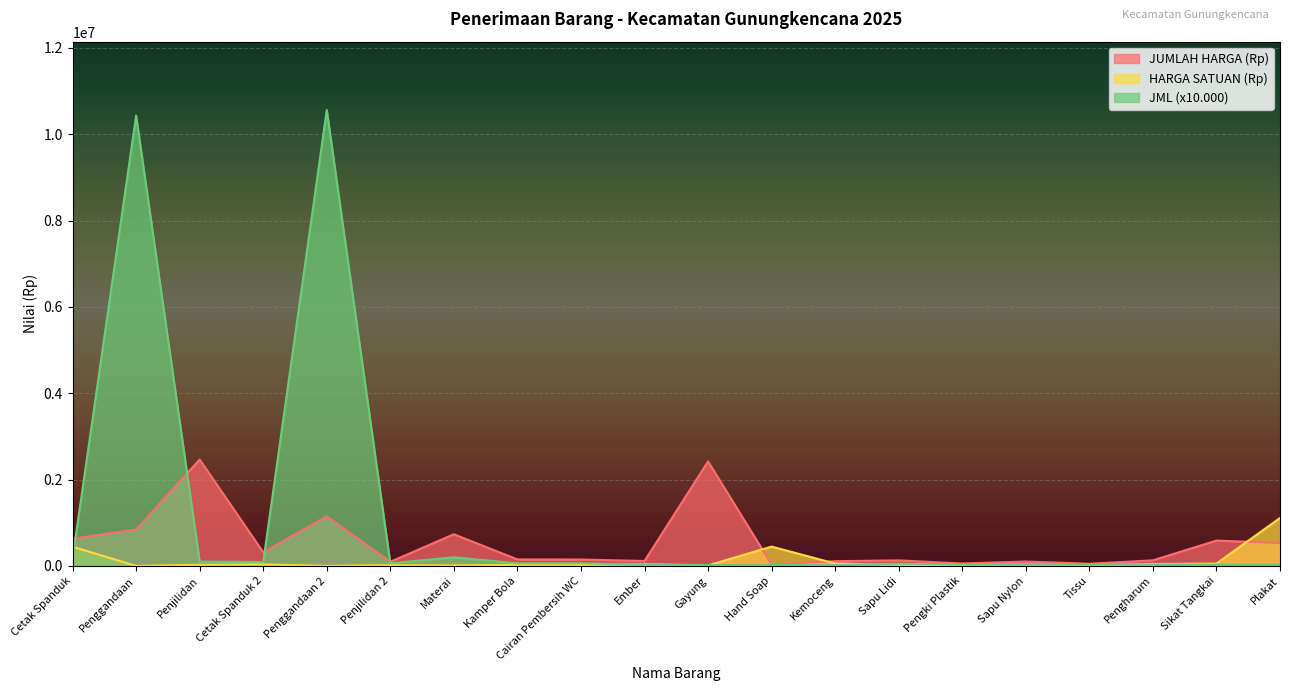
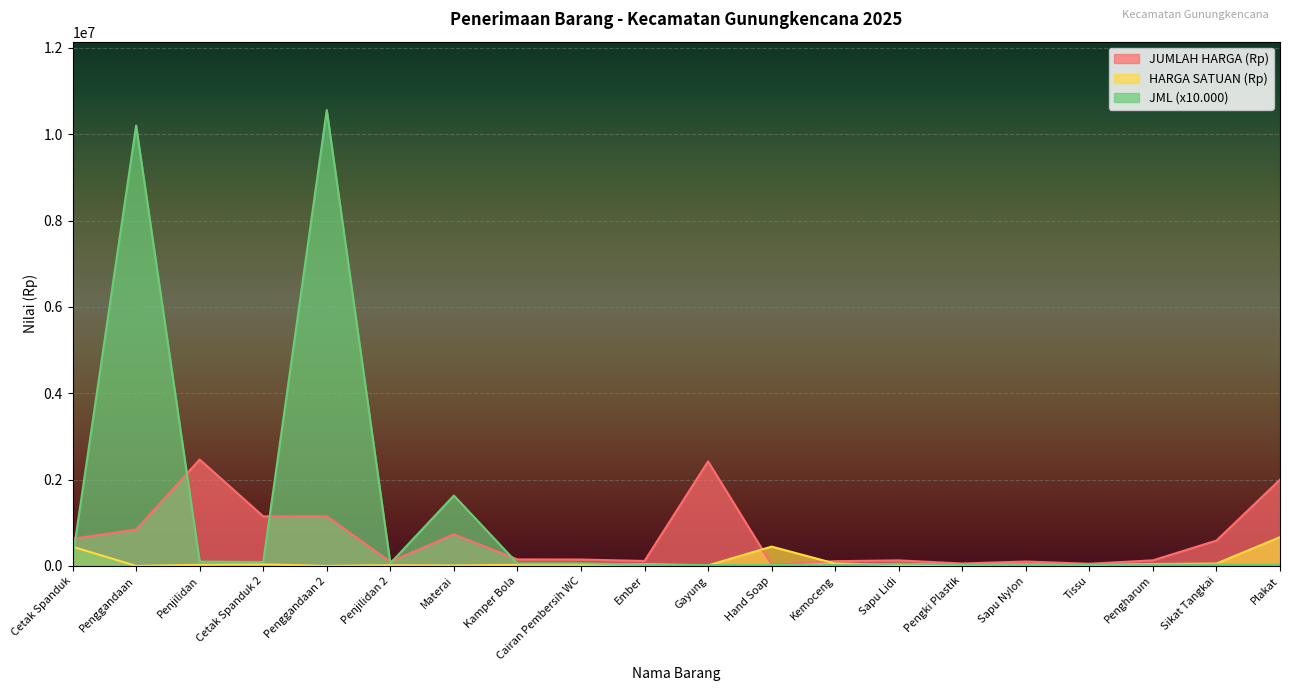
JML (x10.000), Penggandaan: 10400000 -> 10200000
JUMLAH HARGA (Rp), Cetak Spanduk 2: 300000 -> 1100000
JML (x10.000), Materai: 200000 -> 1600000
JUMLAH HARGA (Rp), Plakat: 500000 -> 2000000
HARGA SATUAN (Rp), Plakat: 1100000 -> 700000
